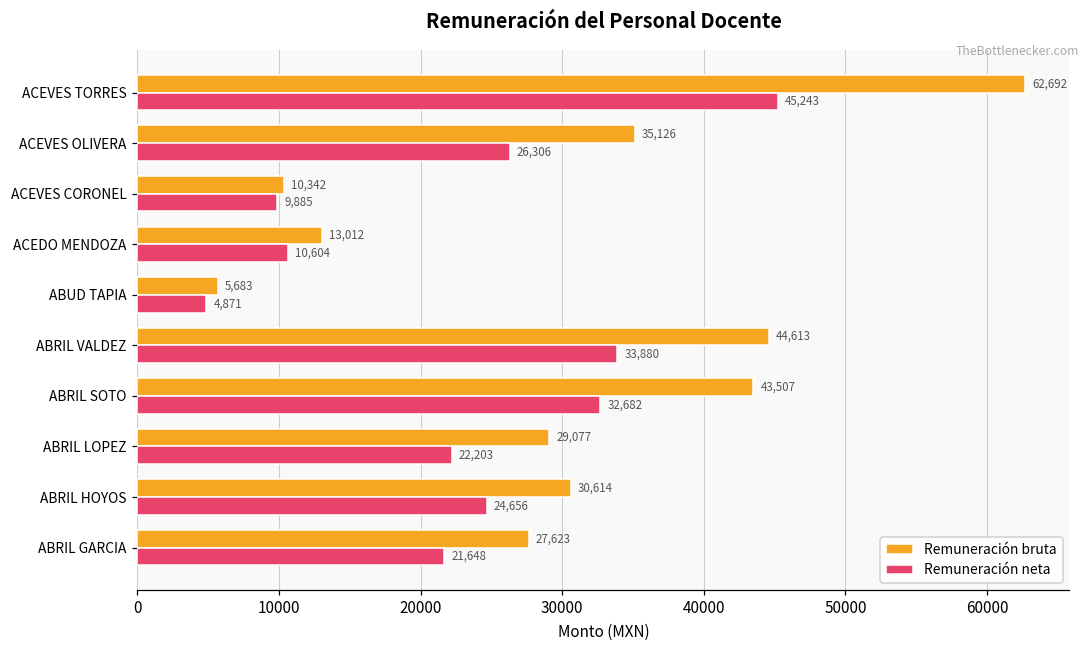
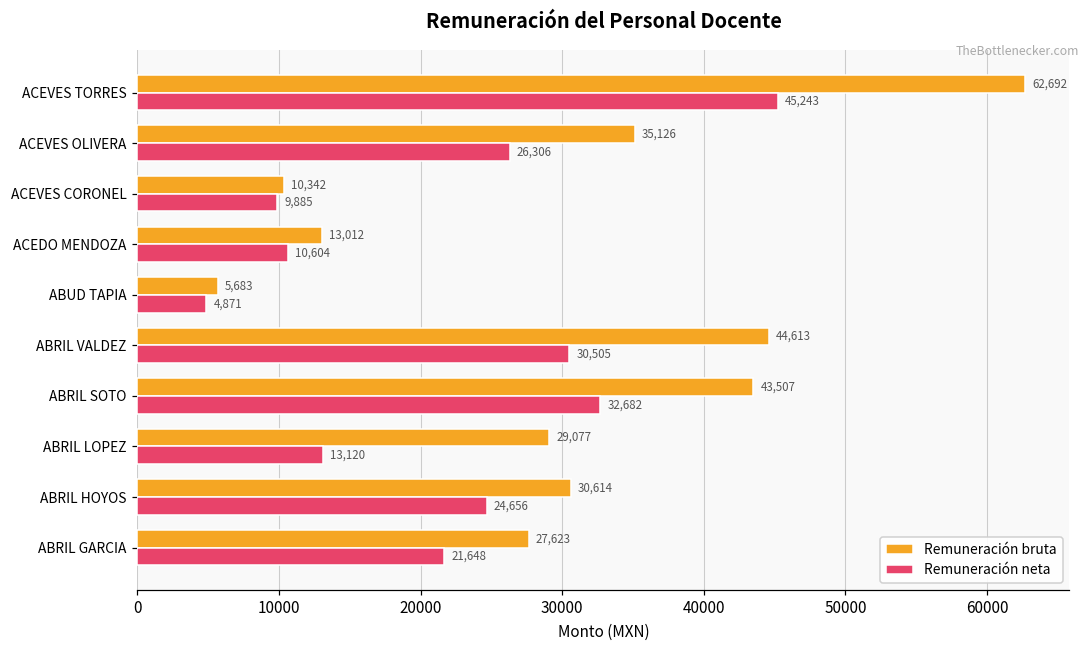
Remuneración neta, ABRIL VALDEZ: 33,880 -> 30,505
Remuneración neta, ABRIL LOPEZ: 22,203 -> 13,120
